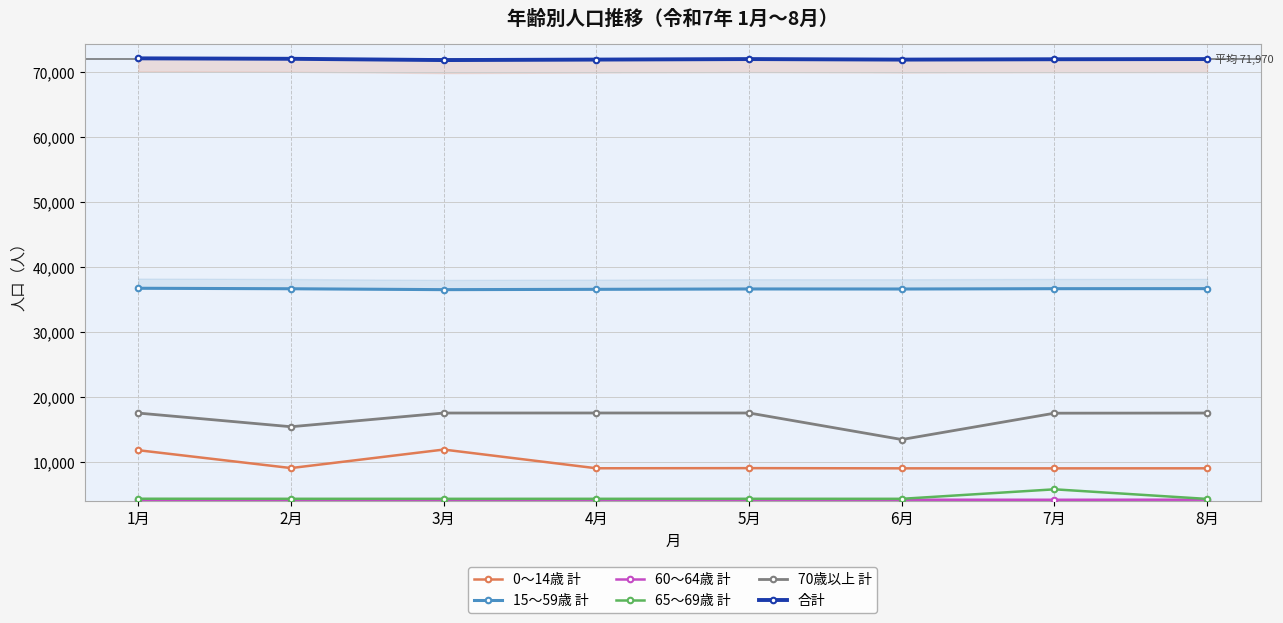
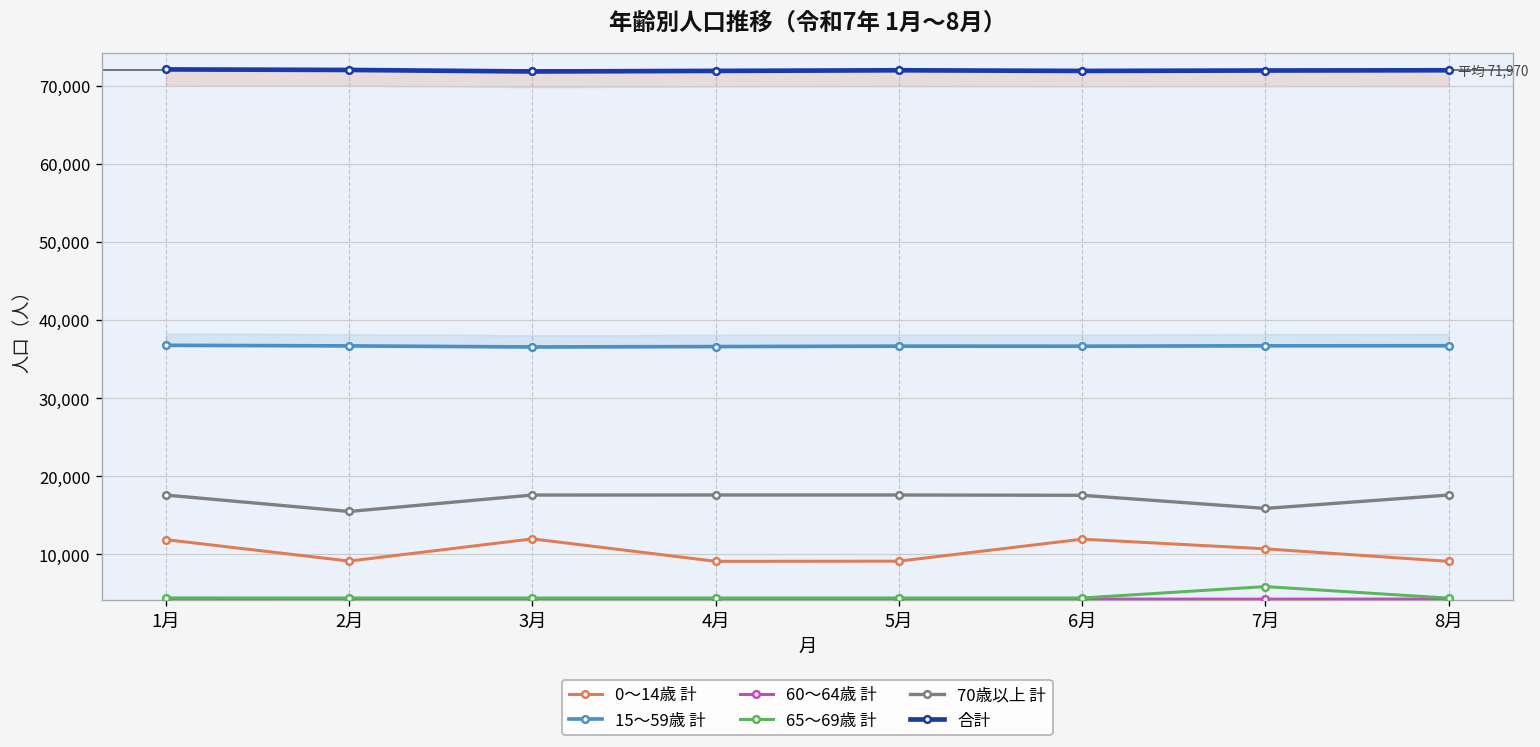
0〜14歳 計, 6月: 9,000 -> 12,000
70歳以上 計, 6月: 14,000 -> 18,000
0〜14歳 計, 7月: 9,000 -> 11,000
70歳以上 計, 7月: 18,000 -> 16,000
